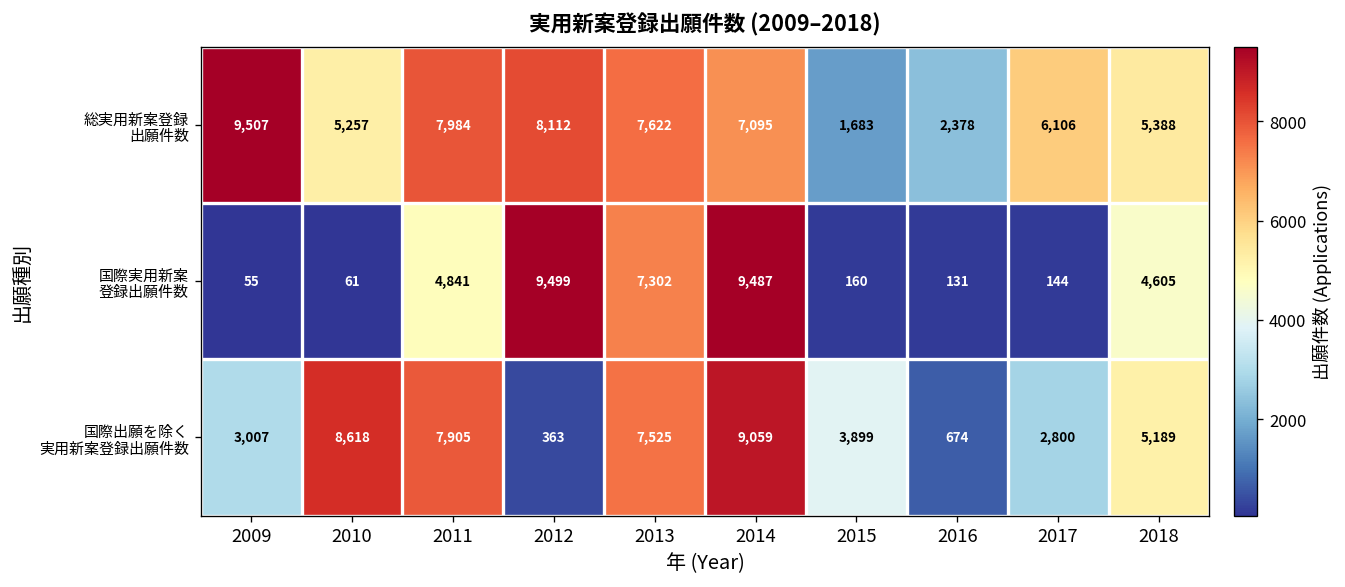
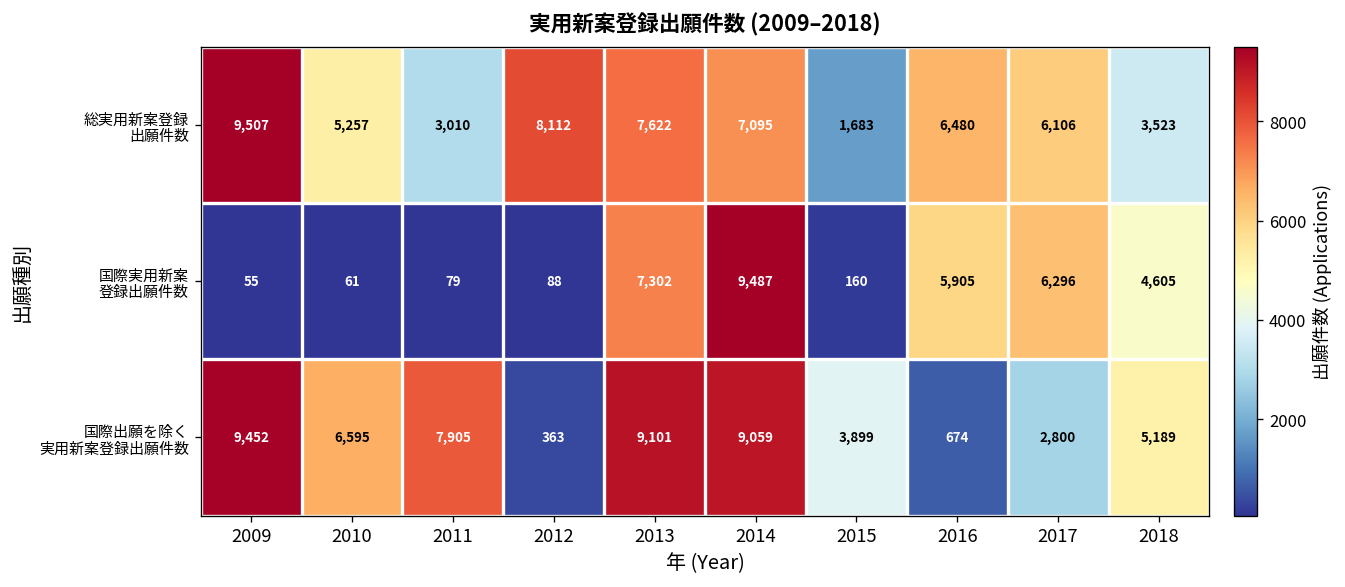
総実用新案登録 出願件数, 2011: 7,984 -> 3,010
総実用新案登録 出願件数, 2016: 2,378 -> 6,480
総実用新案登録 出願件数, 2018: 5,388 -> 3,523
国際実用新案 登録出願件数, 2011: 4,841 -> 79
国際実用新案 登録出願件数, 2012: 9,499 -> 88
国際実用新案 登録出願件数, 2016: 131 -> 5,905
国際実用新案 登録出願件数, 2017: 144 -> 6,296
国際出願を除く 実用新案登録出願件数, 2009: 3,007 -> 9,452
国際出願を除く 実用新案登録出願件数, 2010: 8,618 -> 6,595
国際出願を除く 実用新案登録出願件数, 2013: 7,525 -> 9,101
